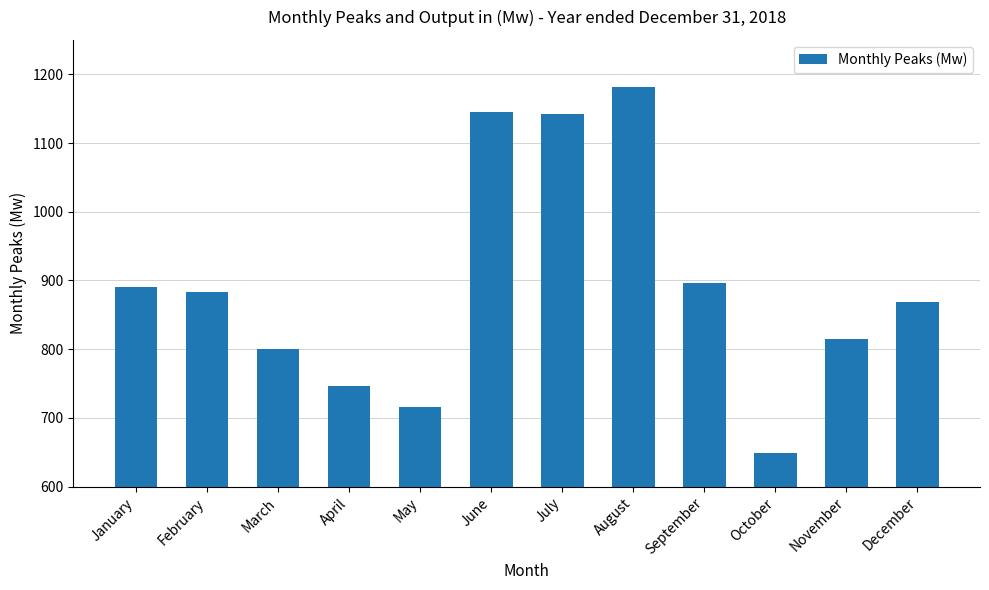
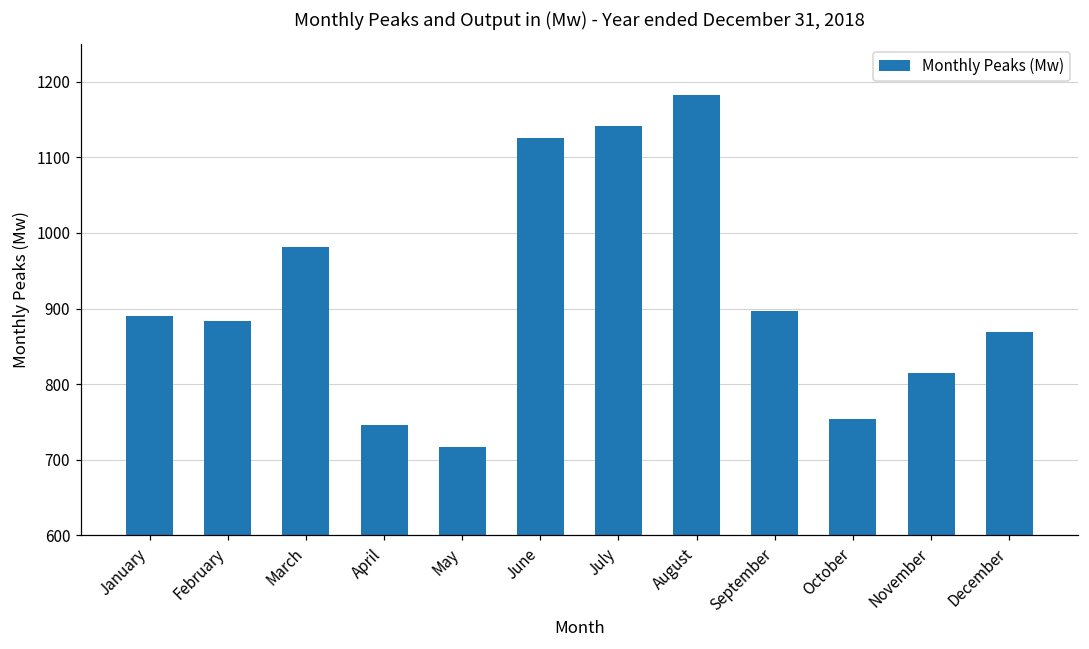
March: 800 -> 980
June: 1150 -> 1120
October: 650 -> 750
